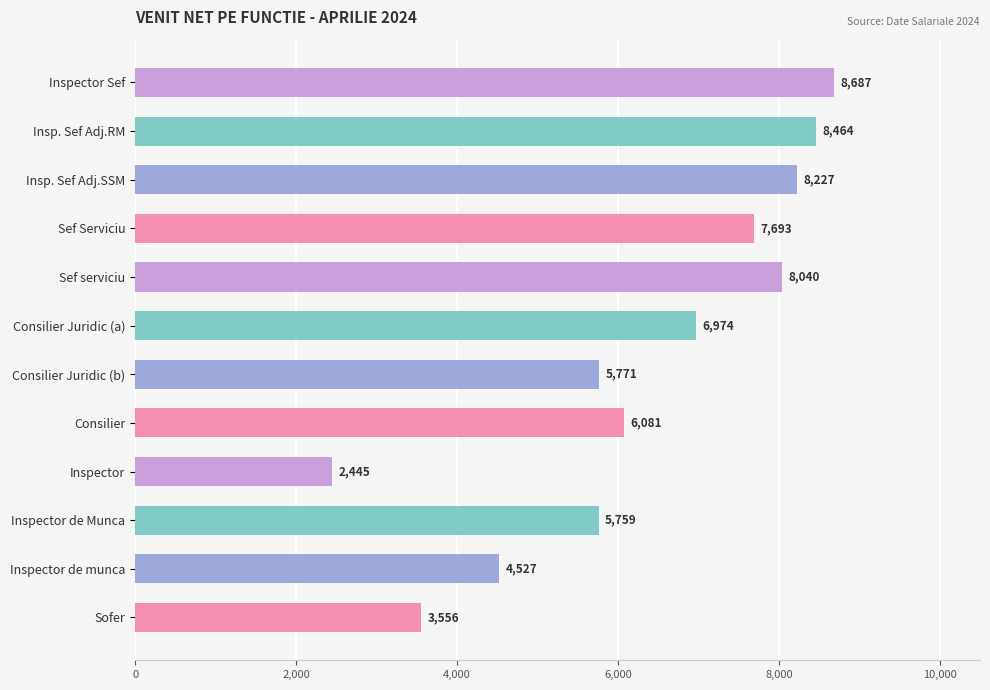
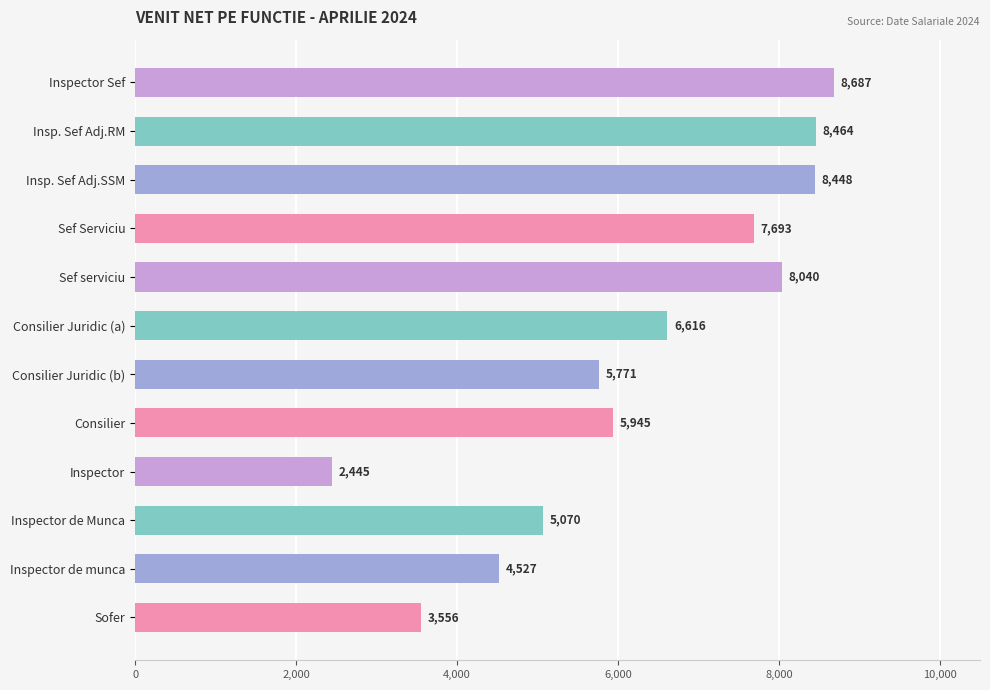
Insp. Sef Adj.SSM: 8,227 -> 8,448
Consilier Juridic (a): 6,974 -> 6,616
Consilier: 6,081 -> 5,945
Inspector de Munca: 5,759 -> 5,070
